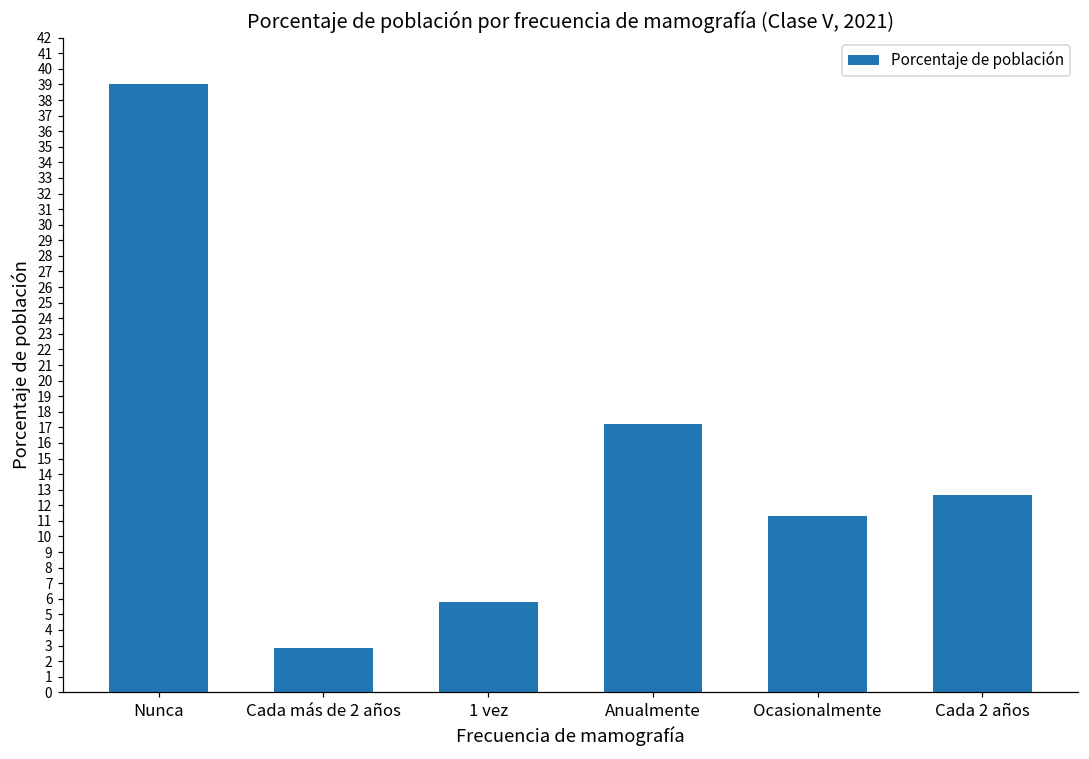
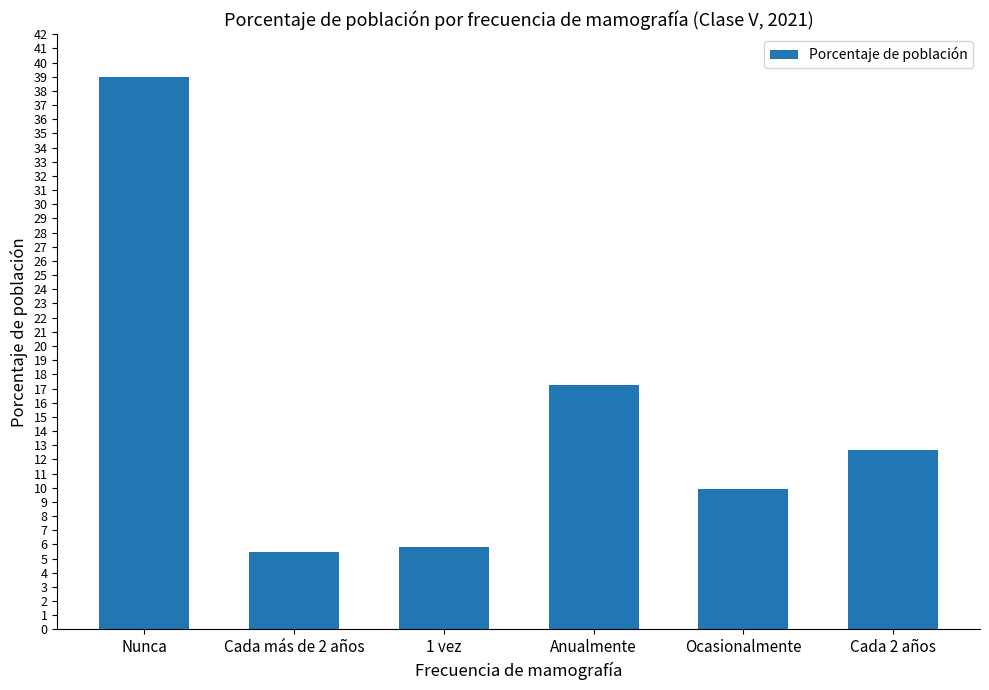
Cada más de 2 años: 2.8 -> 5.4
Ocasionalmente: 11.3 -> 9.9
